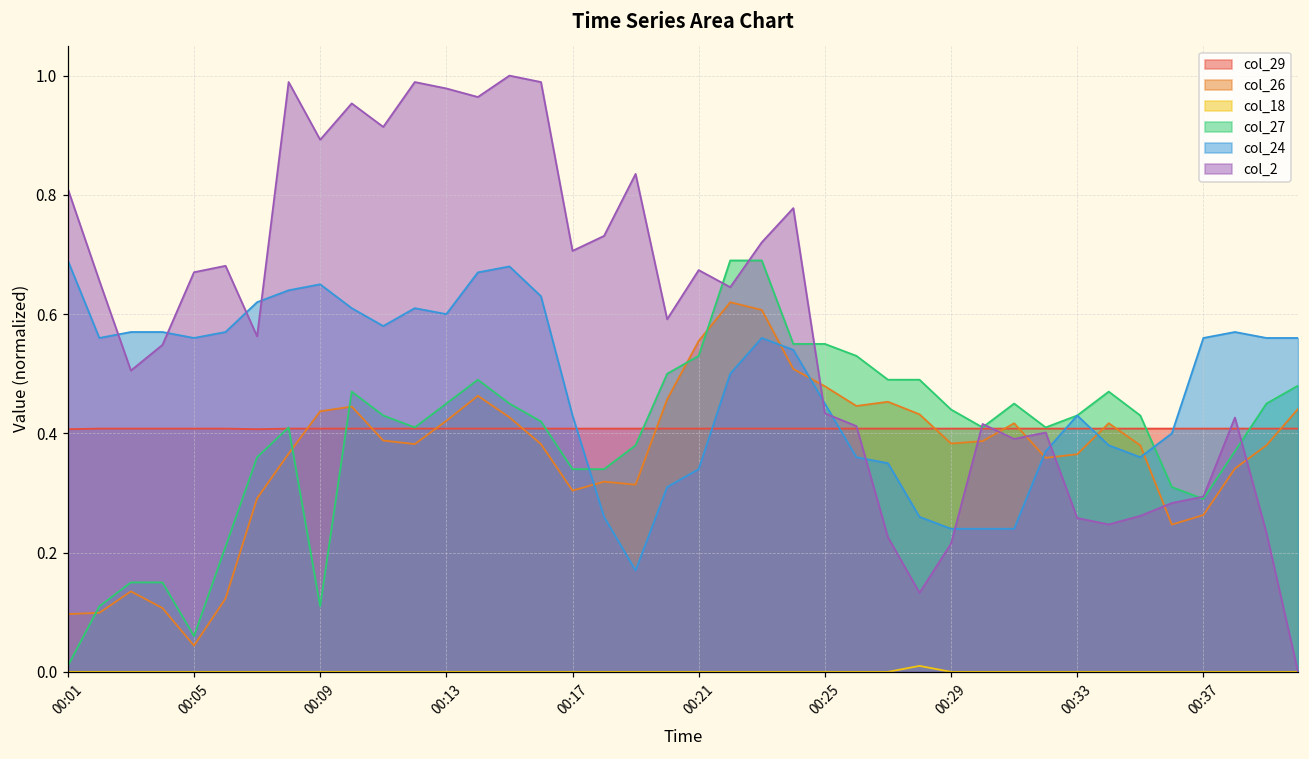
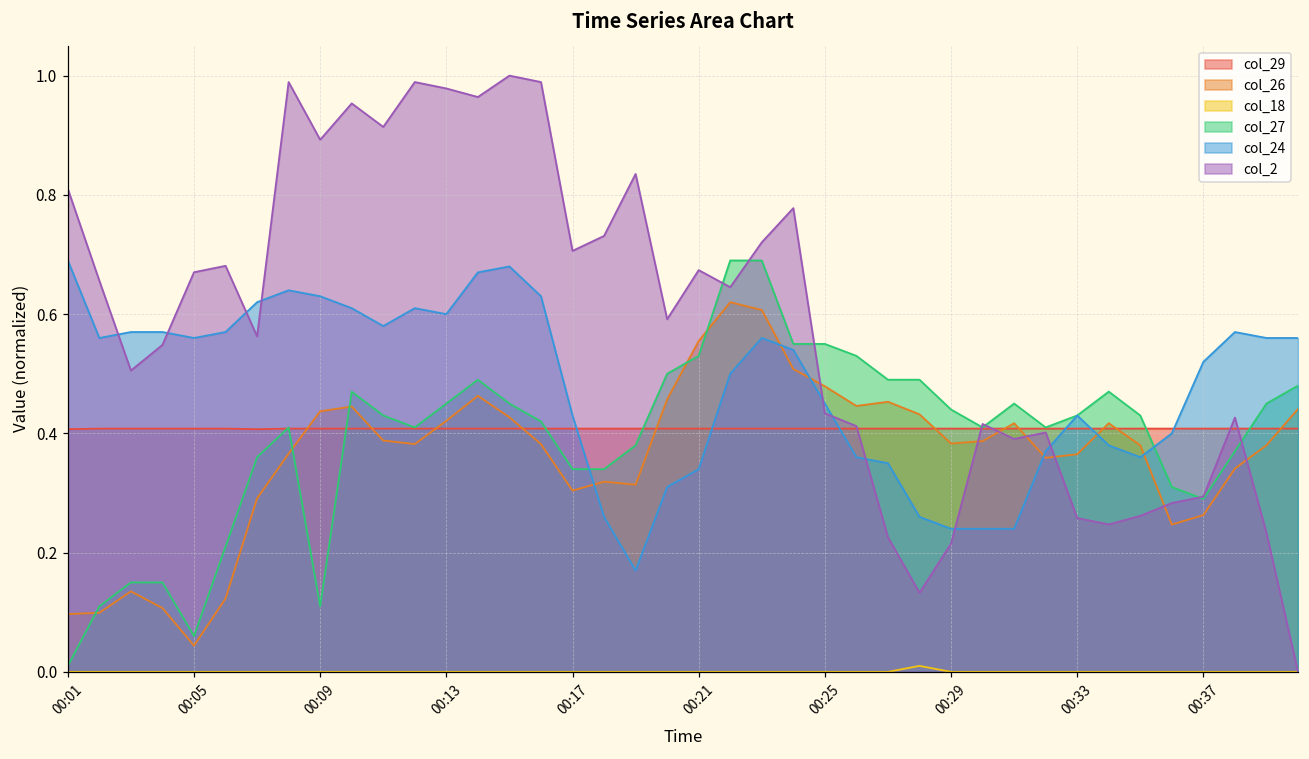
col_24, 00:09: 0.65 -> 0.63
col_24, 00:37: 0.56 -> 0.52
